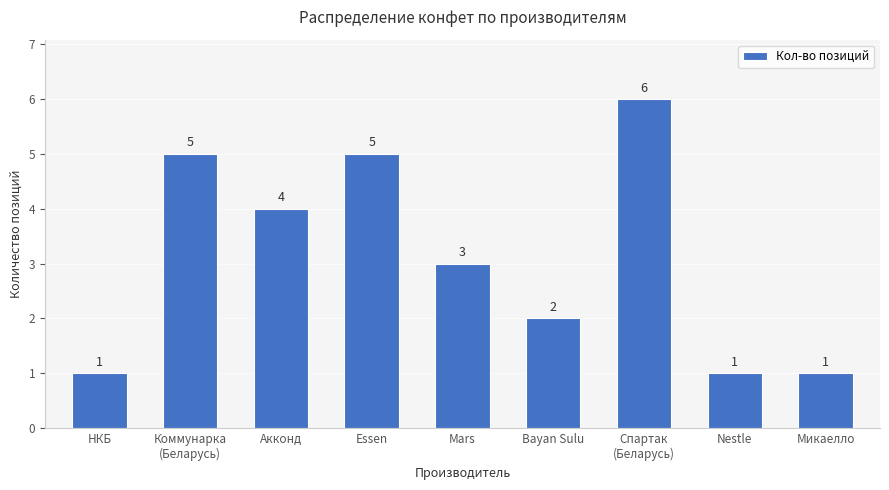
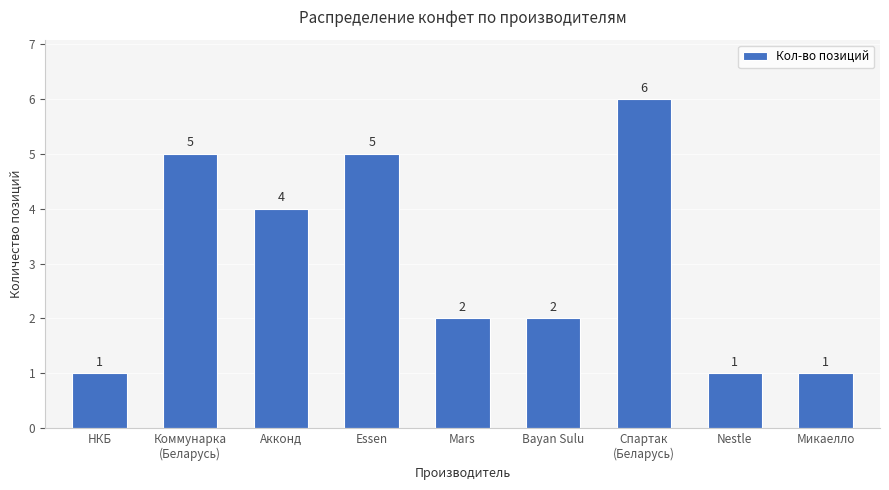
Mars: 3 -> 2
